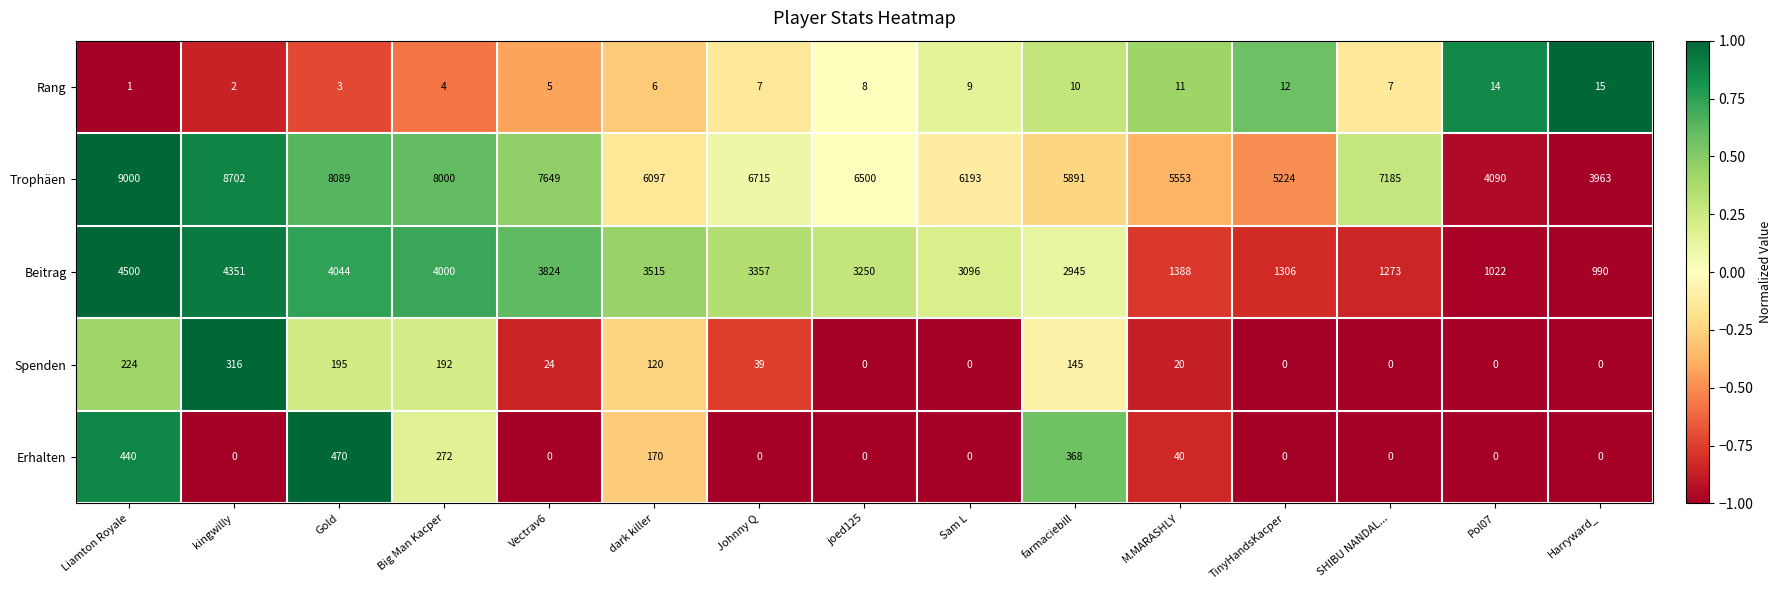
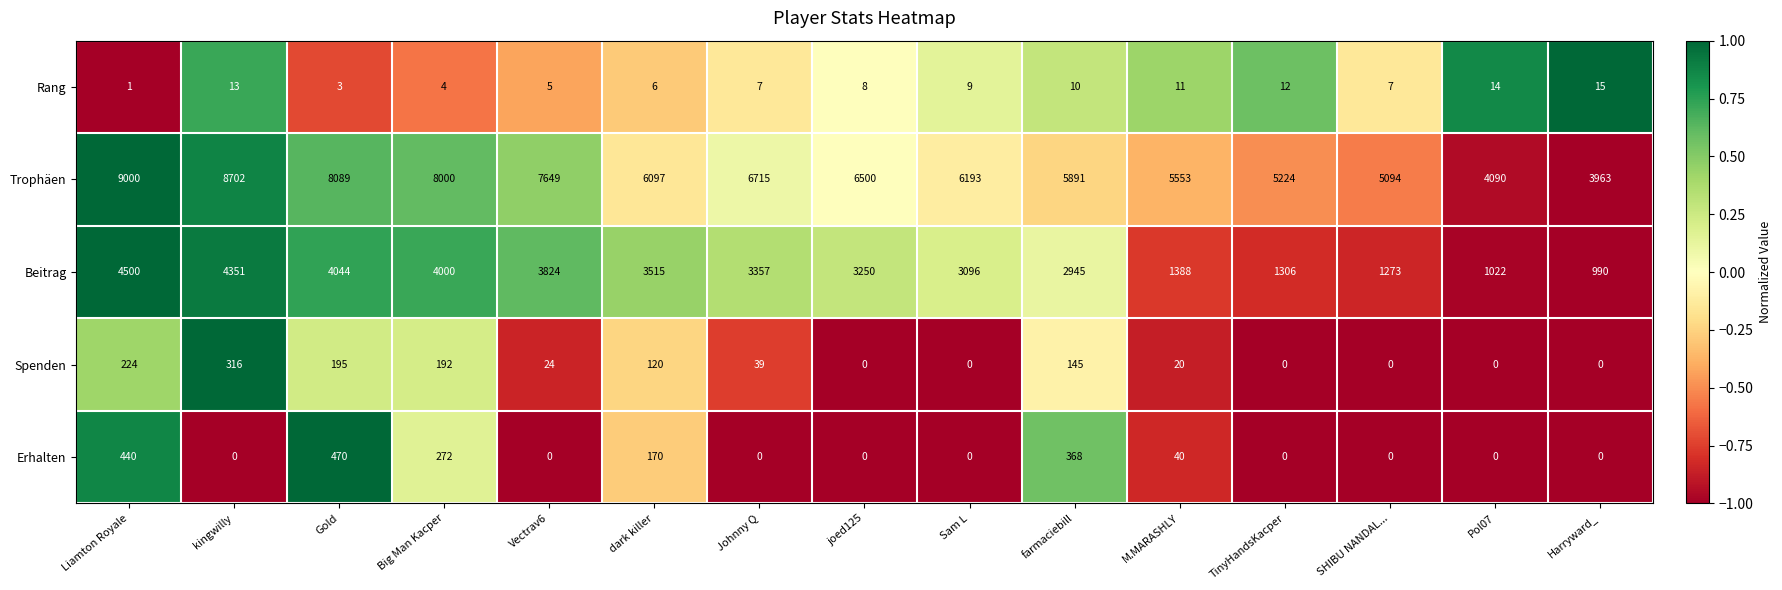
Rang, kingwilly: 2 -> 13
Trophäen, SHIBU NANDAL...: 7185 -> 5094
